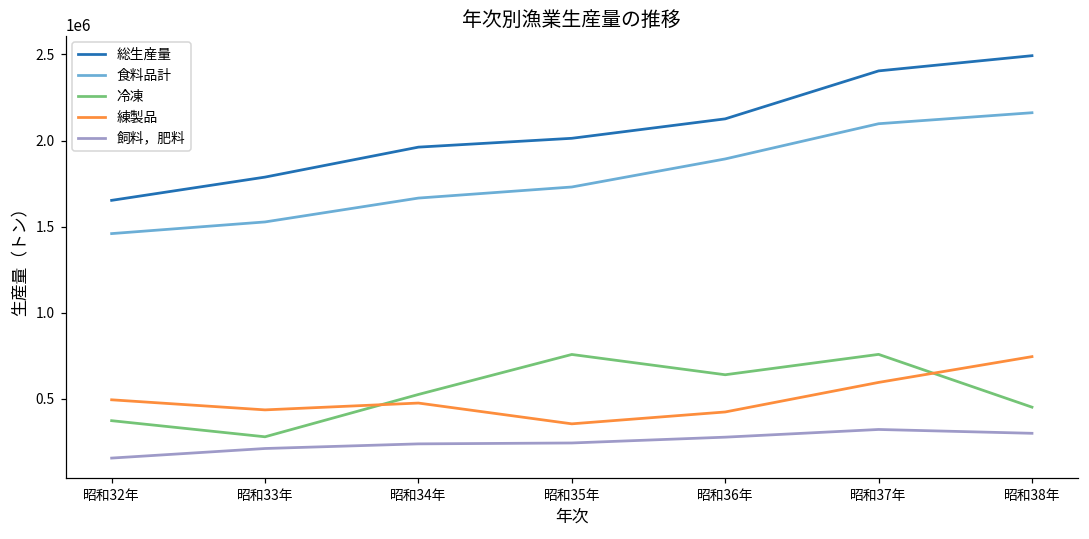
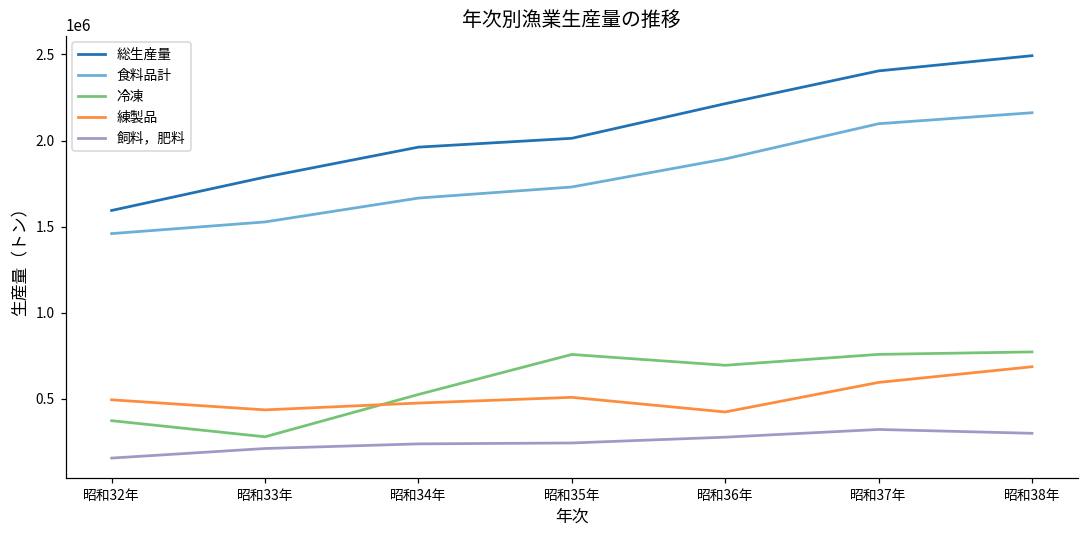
総生産量, 昭和32年: 1650000 -> 1590000
練製品, 昭和35年: 360000 -> 510000
総生産量, 昭和36年: 2130000 -> 2210000
冷凍, 昭和36年: 640000 -> 700000
冷凍, 昭和38年: 450000 -> 770000
練製品, 昭和38年: 750000 -> 690000
